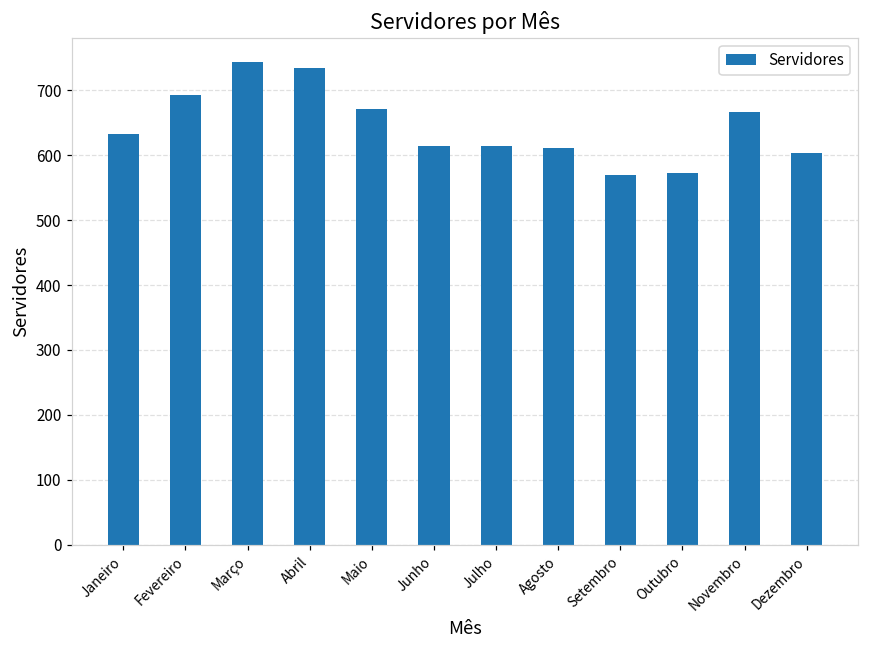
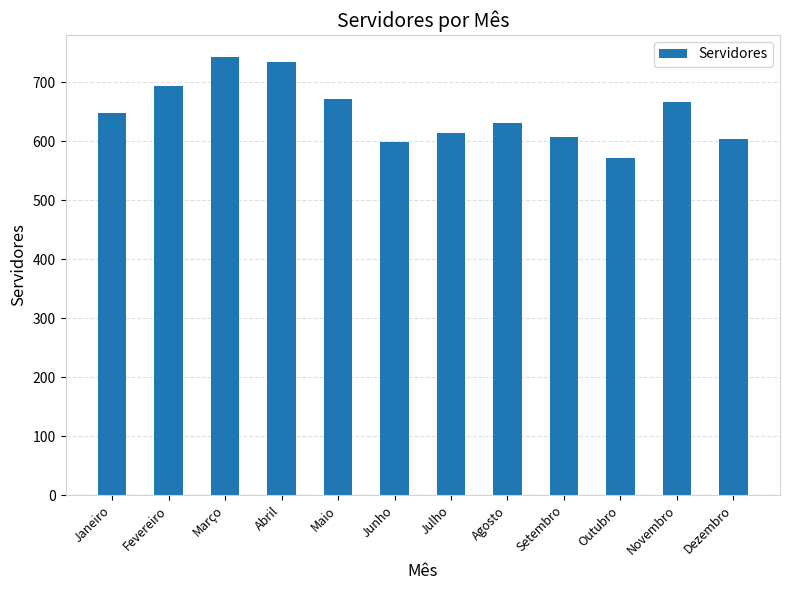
Janeiro: 630 -> 650
Junho: 620 -> 600
Agosto: 610 -> 630
Setembro: 570 -> 610
